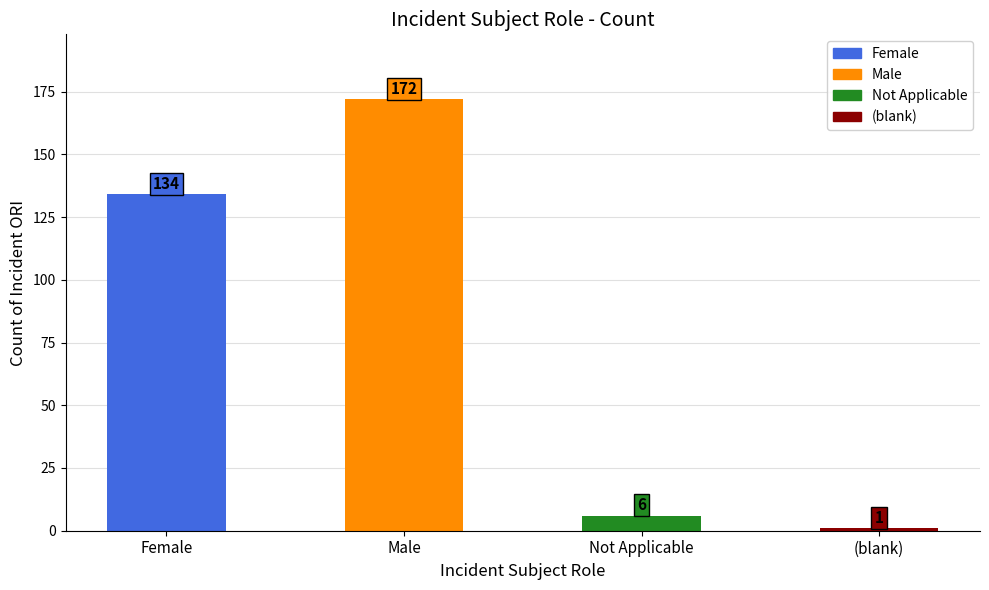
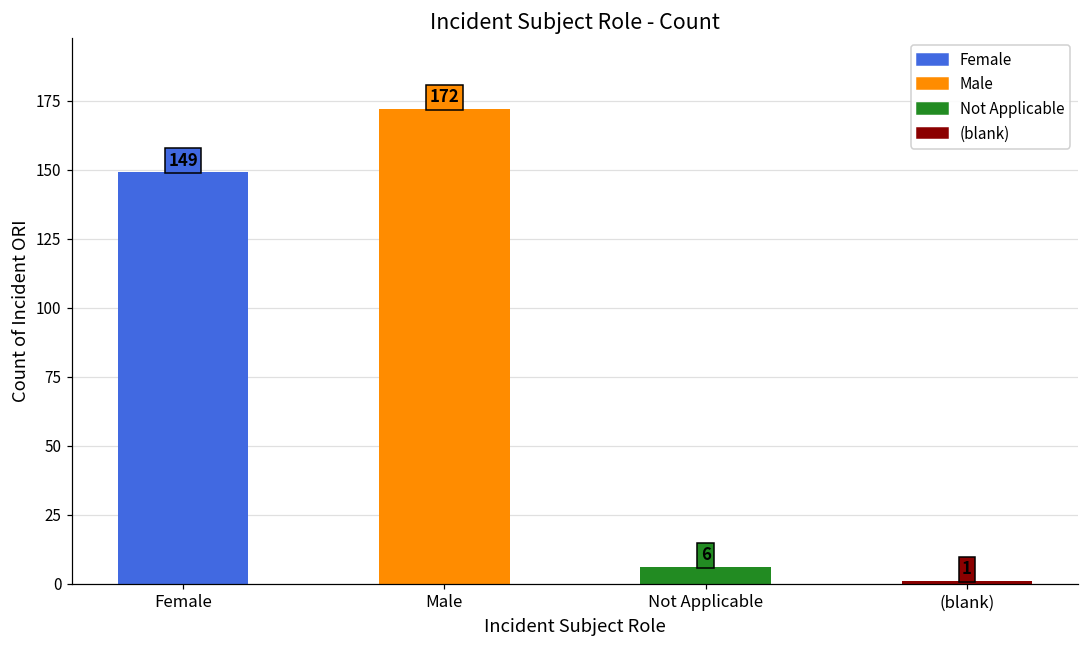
Female: 134 -> 149
